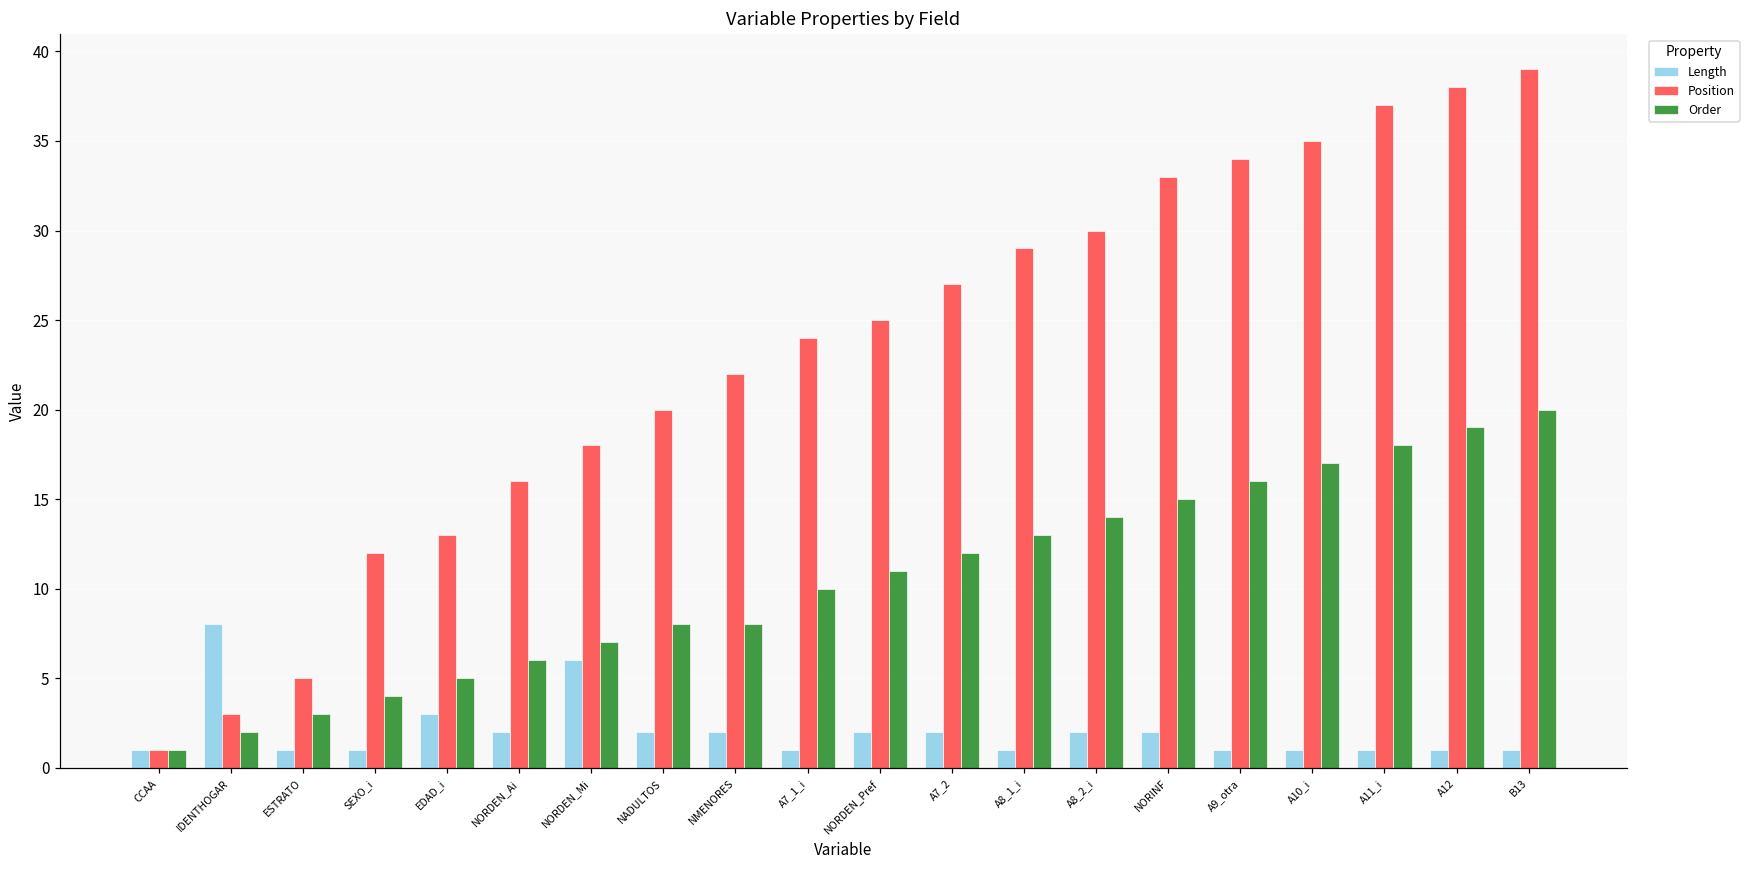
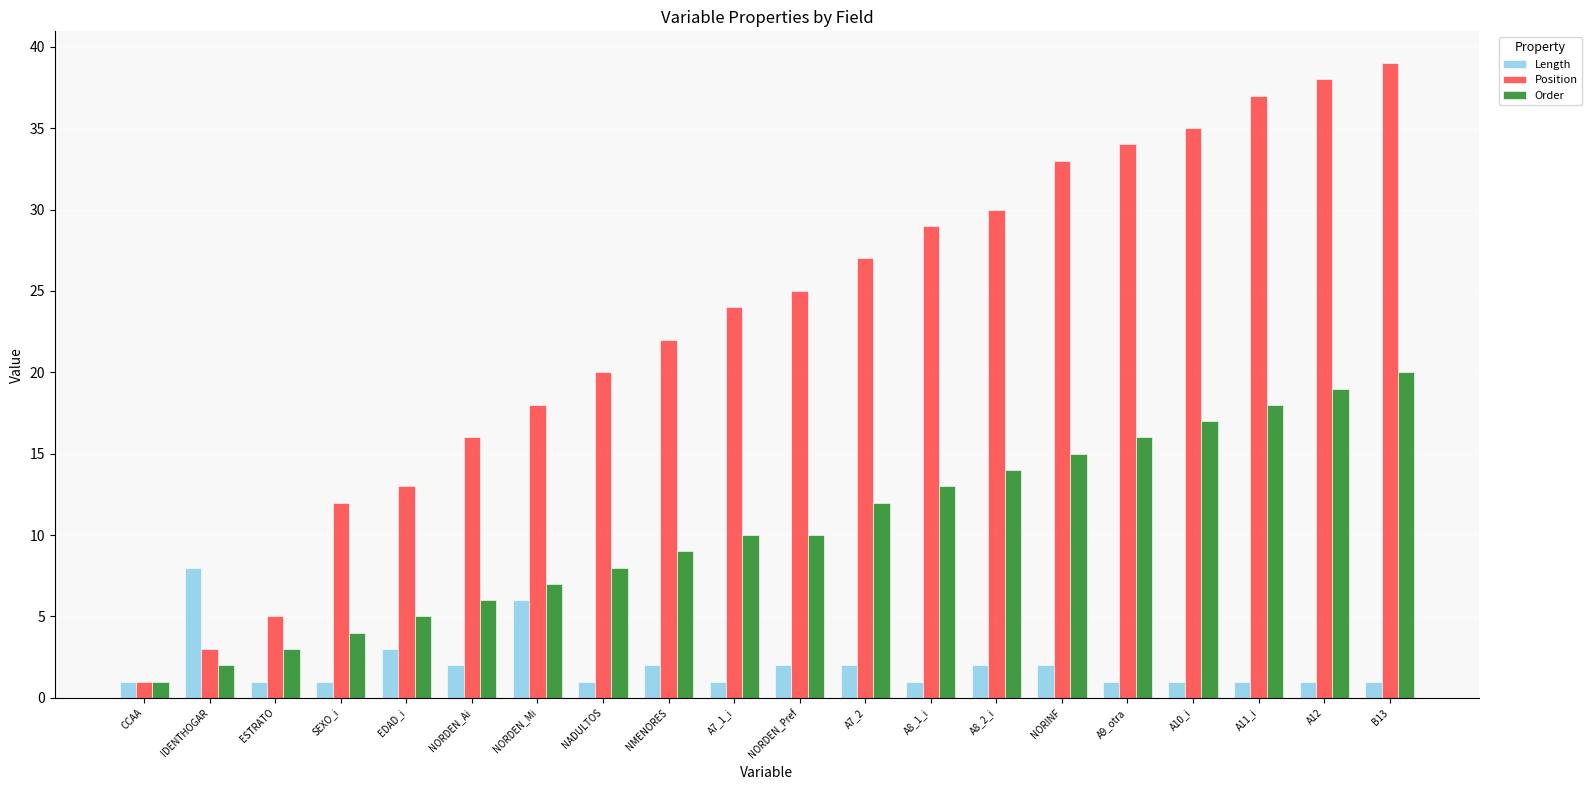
Length, NADULTOS: 2 -> 1
Order, NMENORES: 8 -> 9
Order, NORDEN_Pref: 11 -> 10
